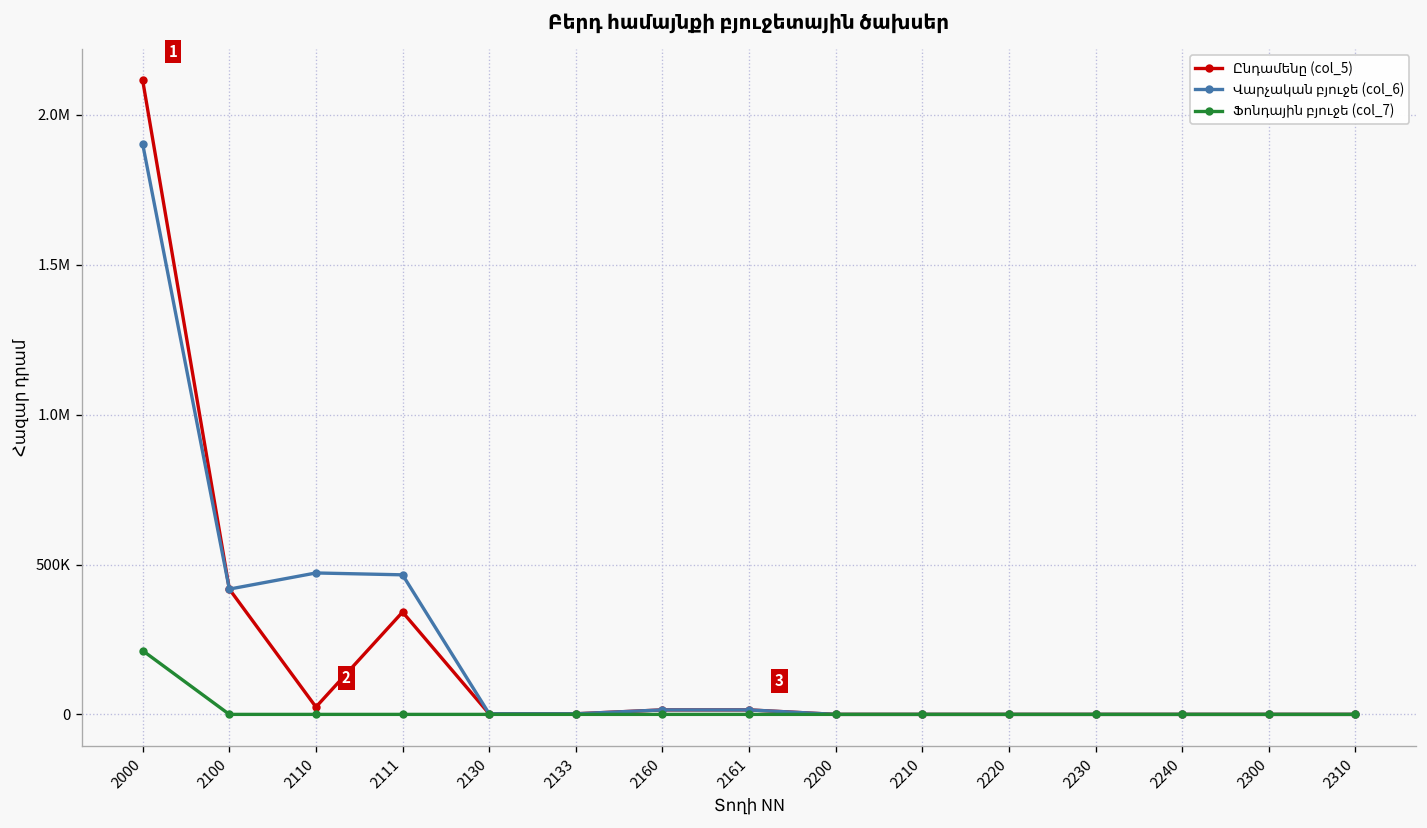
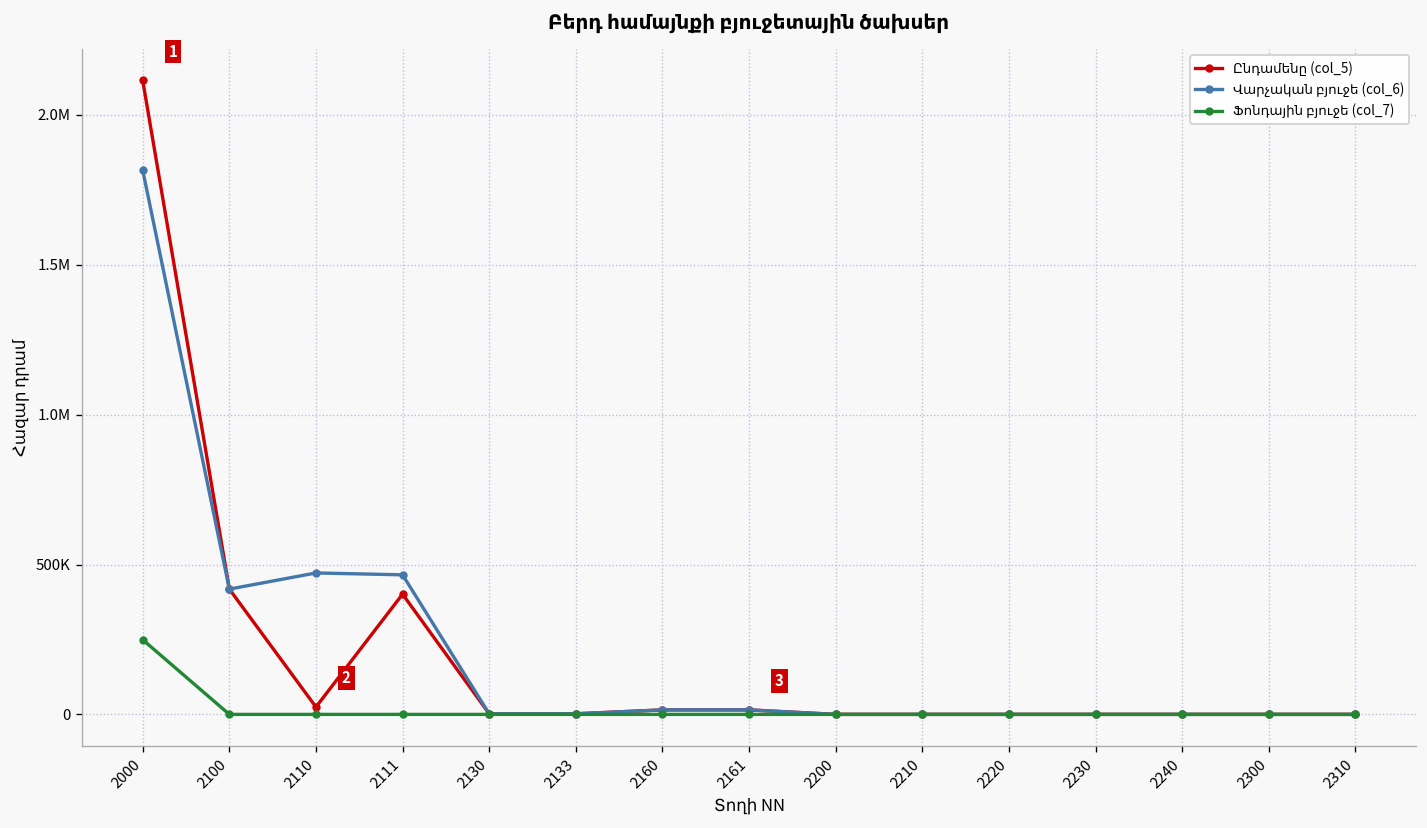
Վարչական բյուջե (col_6), 2000: 1900000 -> 1820000
Ֆոնդային բյուջե (col_7), 2000: 210000 -> 250000
Ընդամենը (col_5), 2111: 340000 -> 400000
